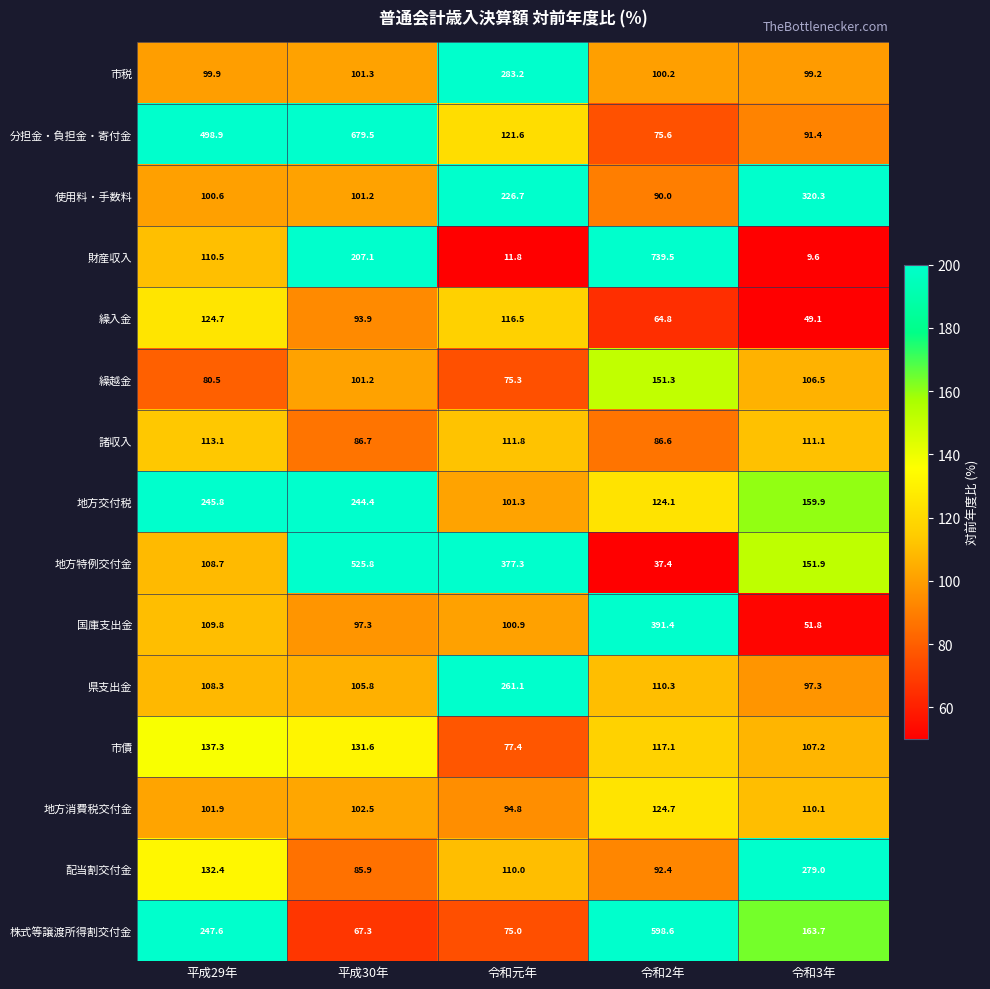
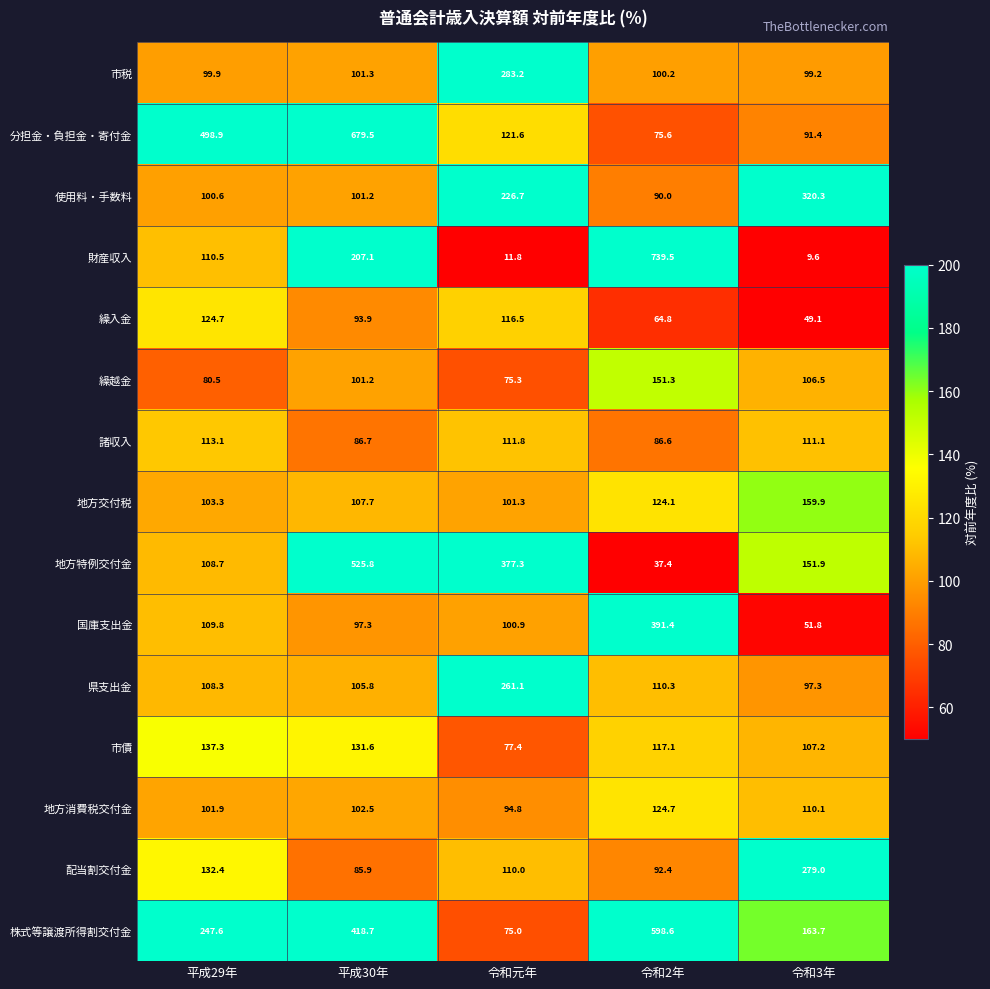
地方交付税, 平成29年: 245.8 -> 103.3
地方交付税, 平成30年: 244.4 -> 107.7
株式等譲渡所得割交付金, 平成30年: 67.3 -> 418.7
